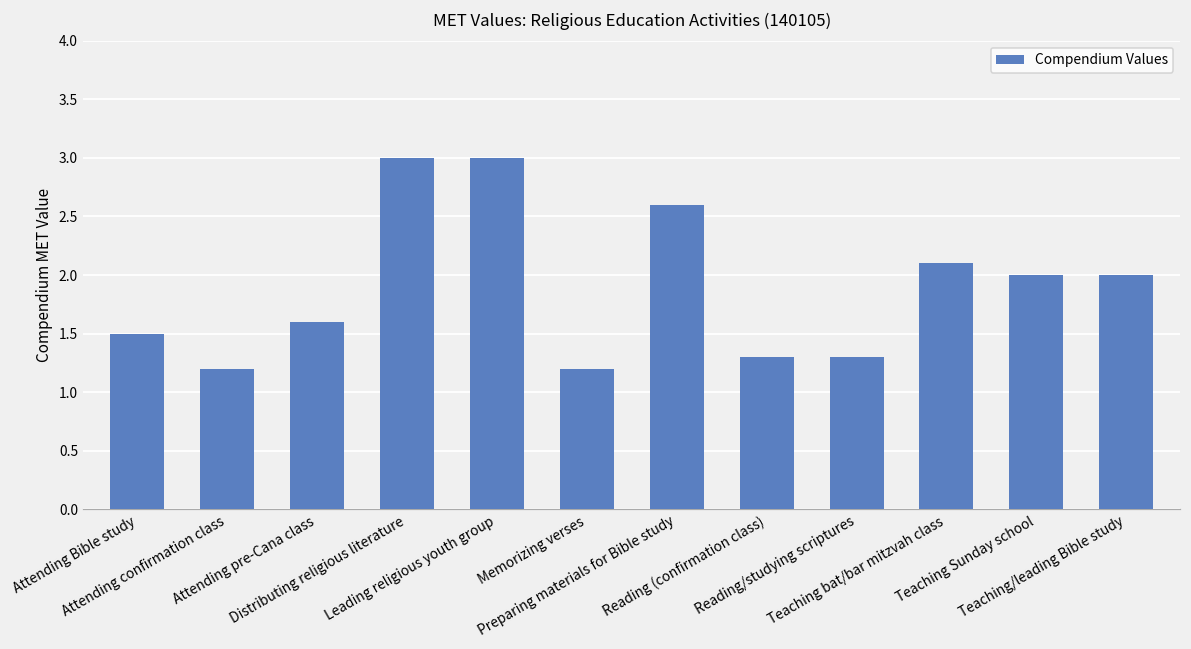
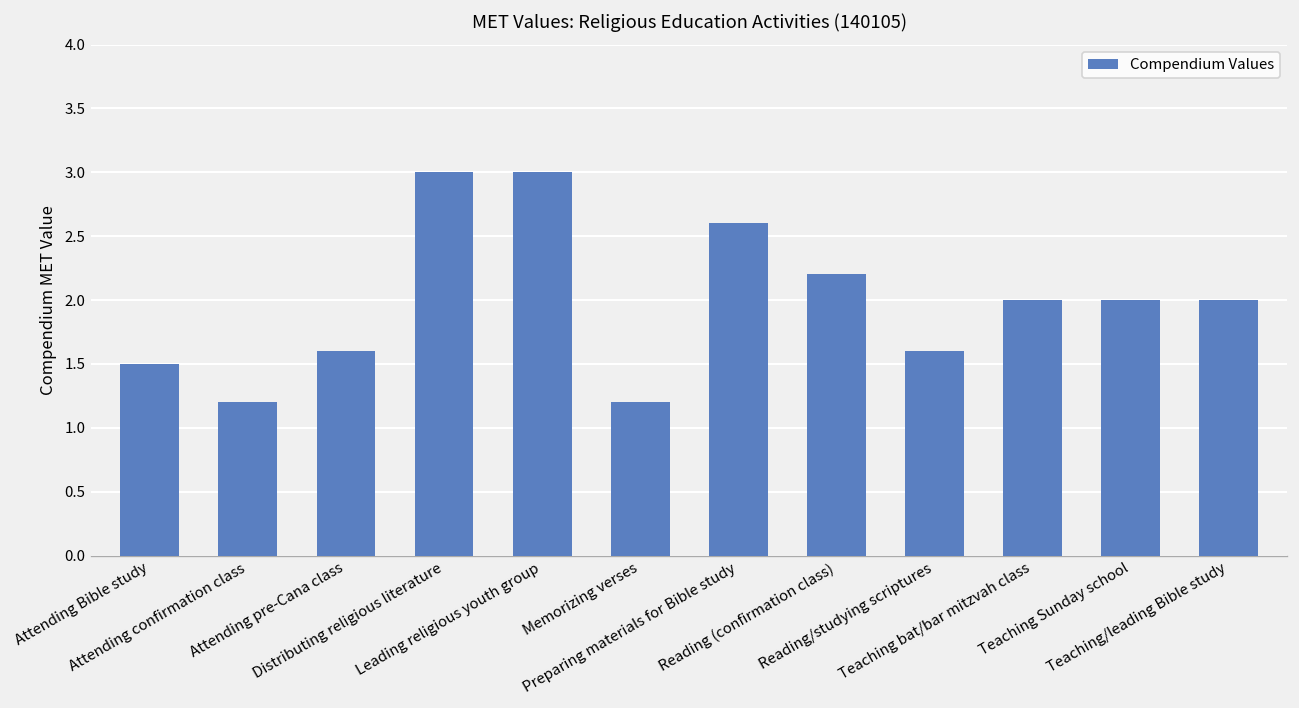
Reading (confirmation class): 1.3 -> 2.2
Reading/studying scriptures: 1.3 -> 1.6
Teaching bat/bar mitzvah class: 2.1 -> 2.0
